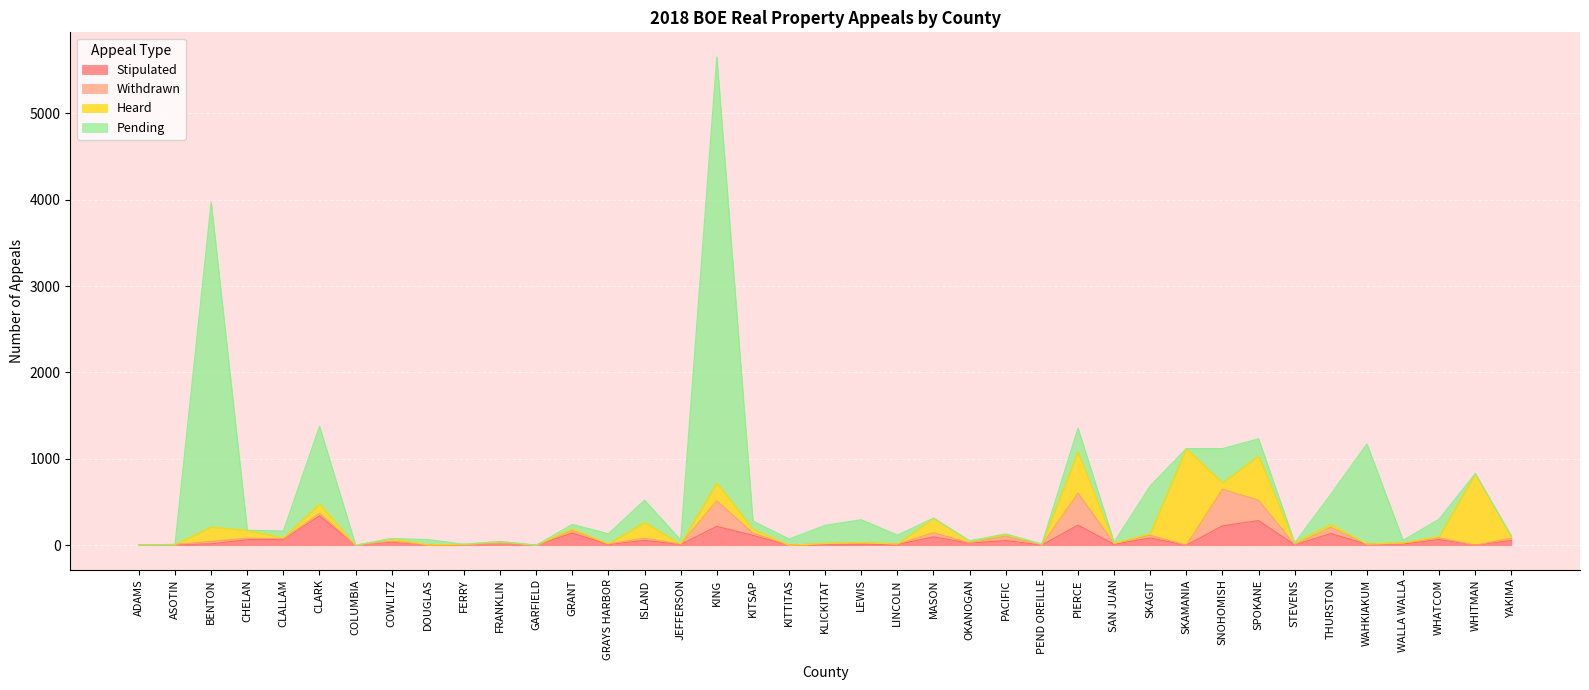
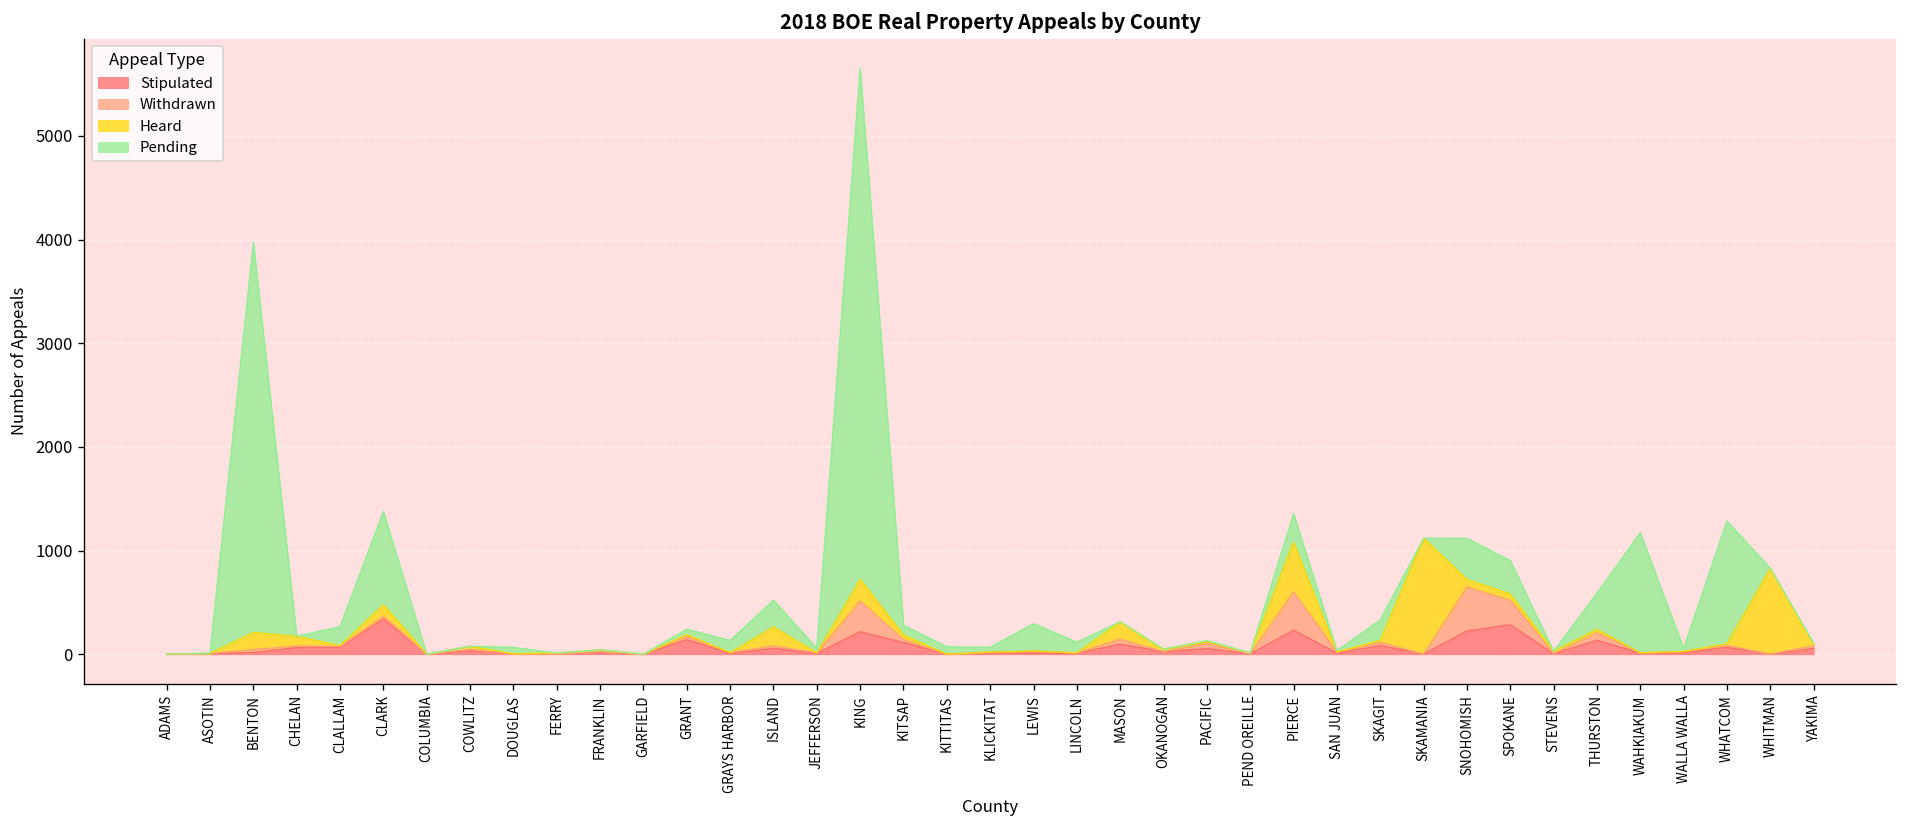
Pending, CLALLAM: 100 -> 200
Pending, KLICKITAT: 200 -> 0
Pending, SKAGIT: 600 -> 200
Heard, SPOKANE: 500 -> 100
Pending, SPOKANE: 200 -> 300
Pending, WHATCOM: 200 -> 1200
